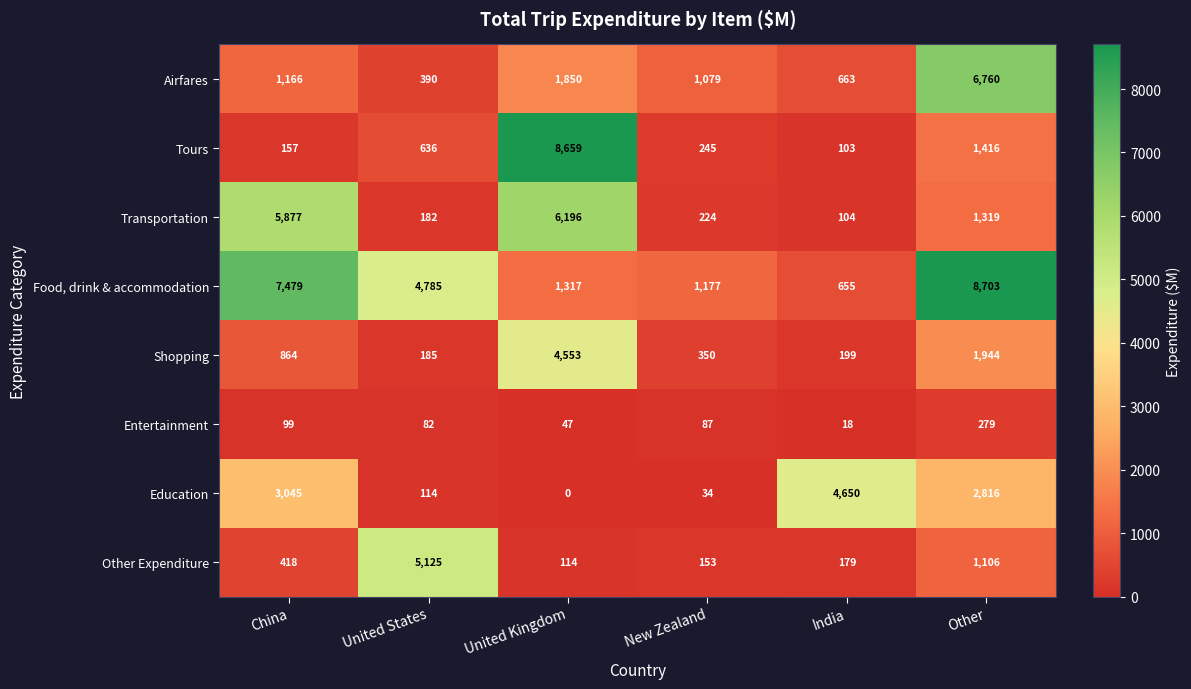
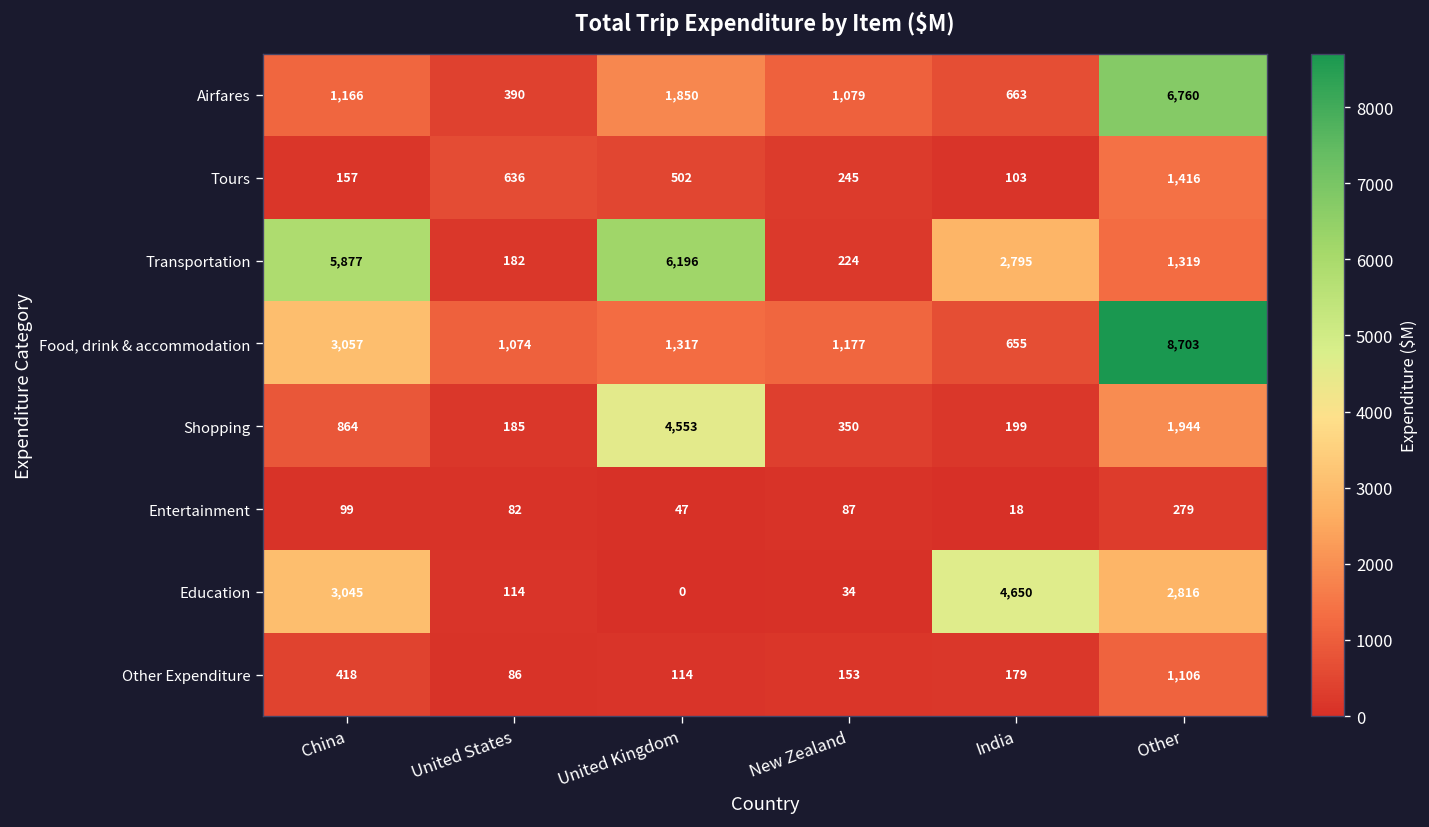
Tours, United Kingdom: 8,659 -> 502
Transportation, India: 104 -> 2,795
Food, drink & accommodation, China: 7,479 -> 3,057
Food, drink & accommodation, United States: 4,785 -> 1,074
Other Expenditure, United States: 5,125 -> 86
